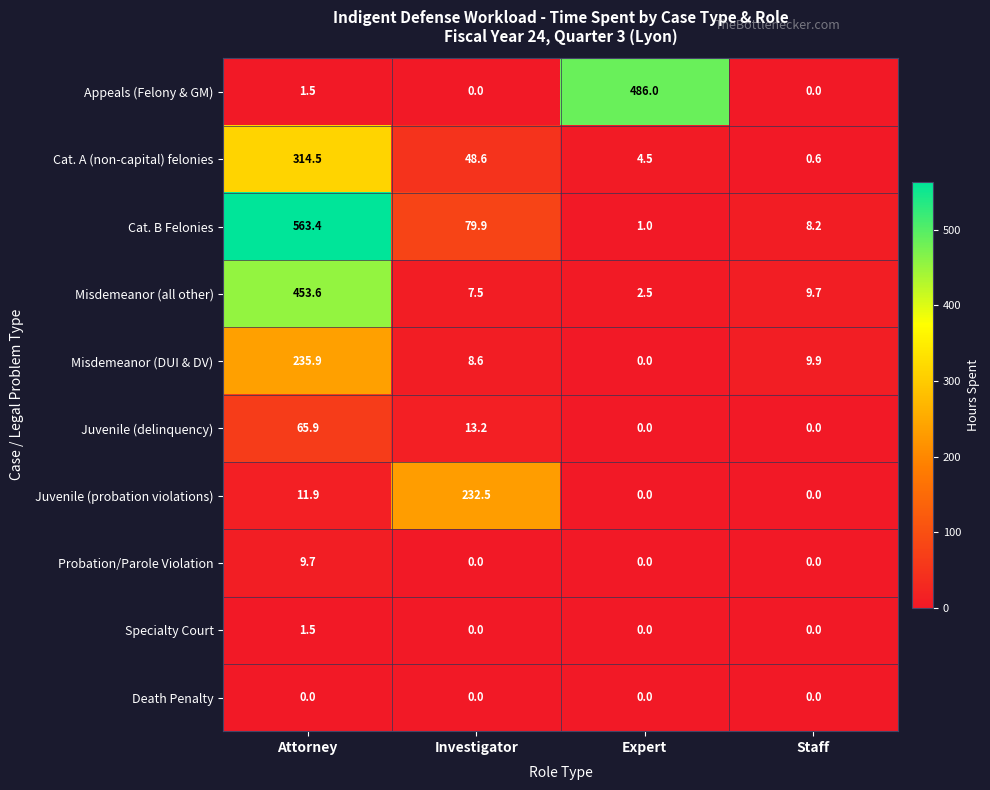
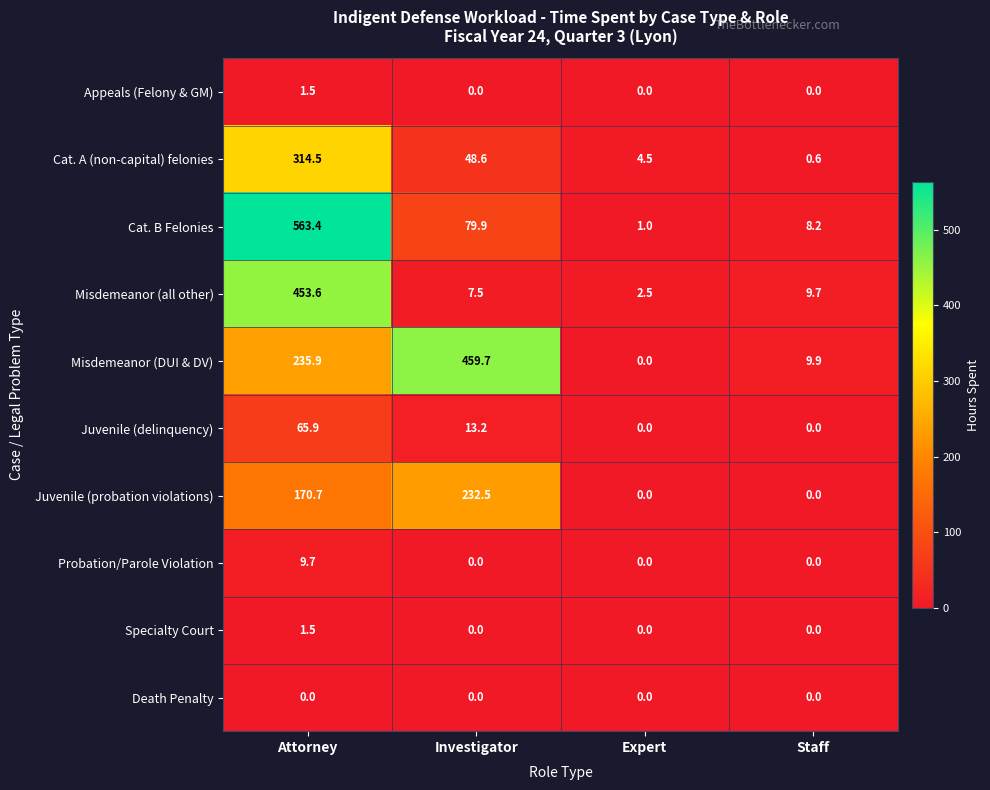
Appeals (Felony & GM), Expert: 486.0 -> 0.0
Misdemeanor (DUI & DV), Investigator: 8.6 -> 459.7
Juvenile (probation violations), Attorney: 11.9 -> 170.7
